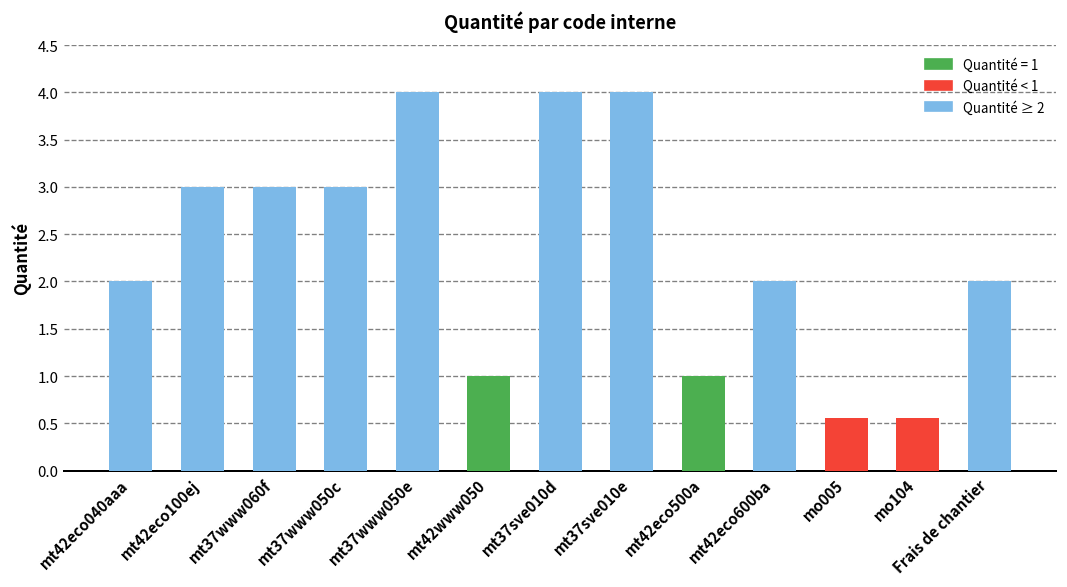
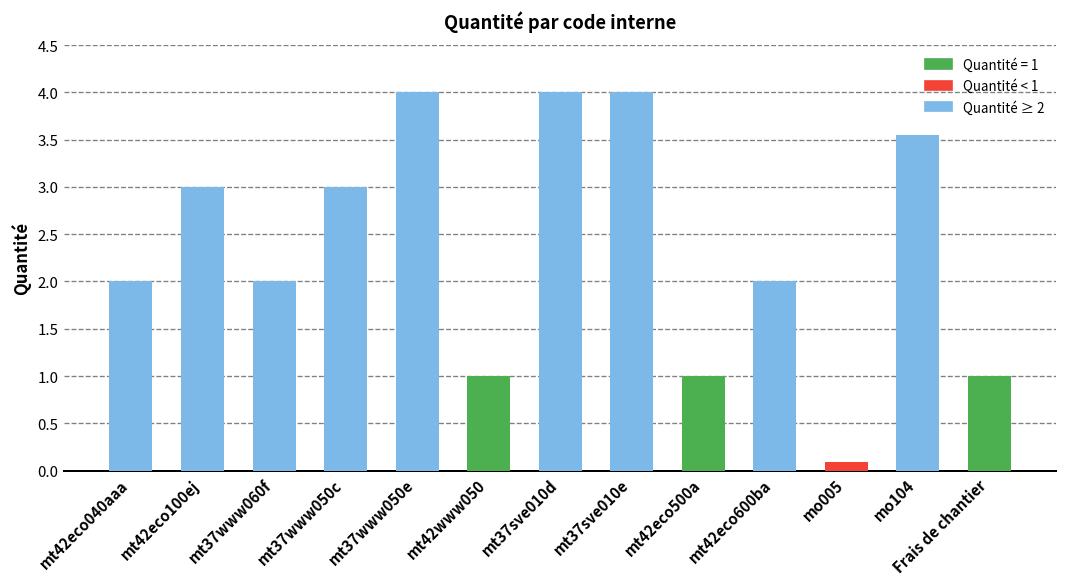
mt37www060f: 3 -> 2
mo005: 0.6 -> 0.1
mo104: 0.6 -> 3.6
Frais de chantier: 2 -> 1
